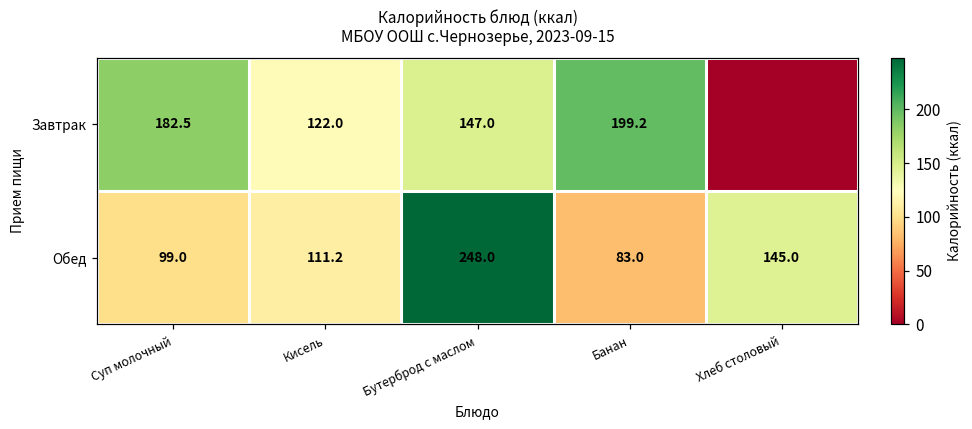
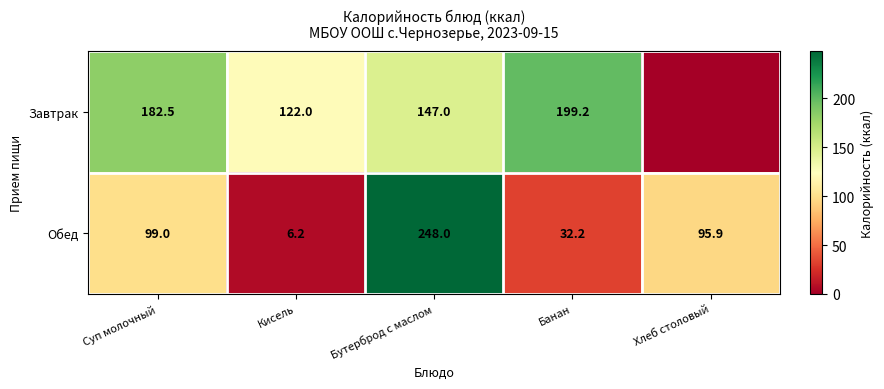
Обед, Кисель: 111.2 -> 6.2
Обед, Банан: 83.0 -> 32.2
Обед, Хлеб столовый: 145.0 -> 95.9
